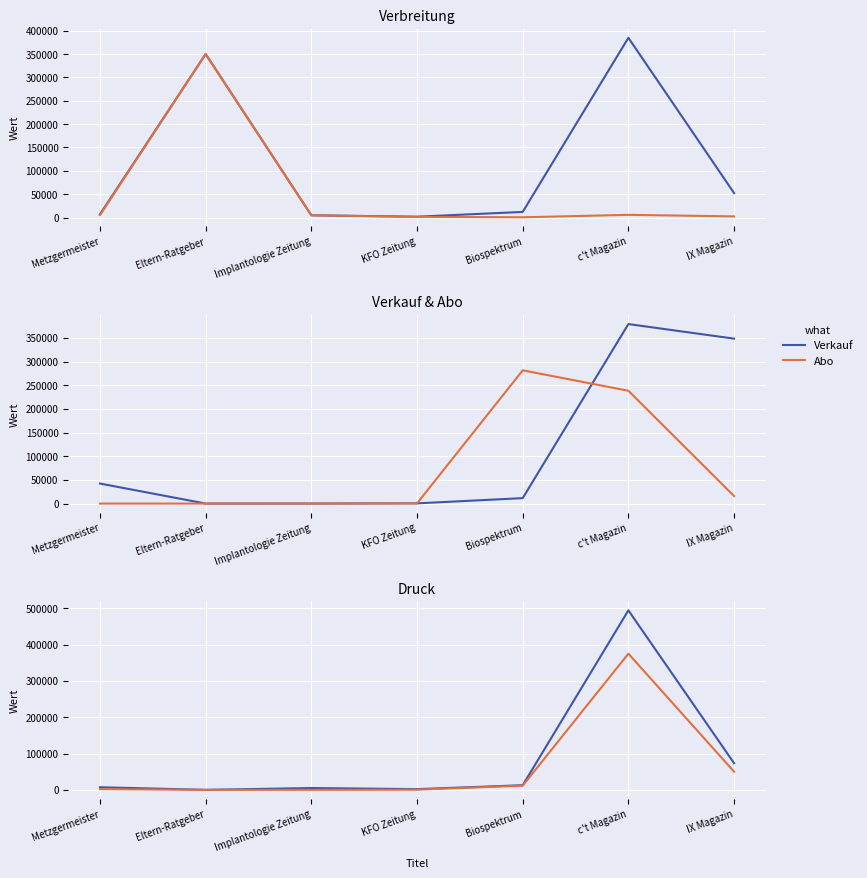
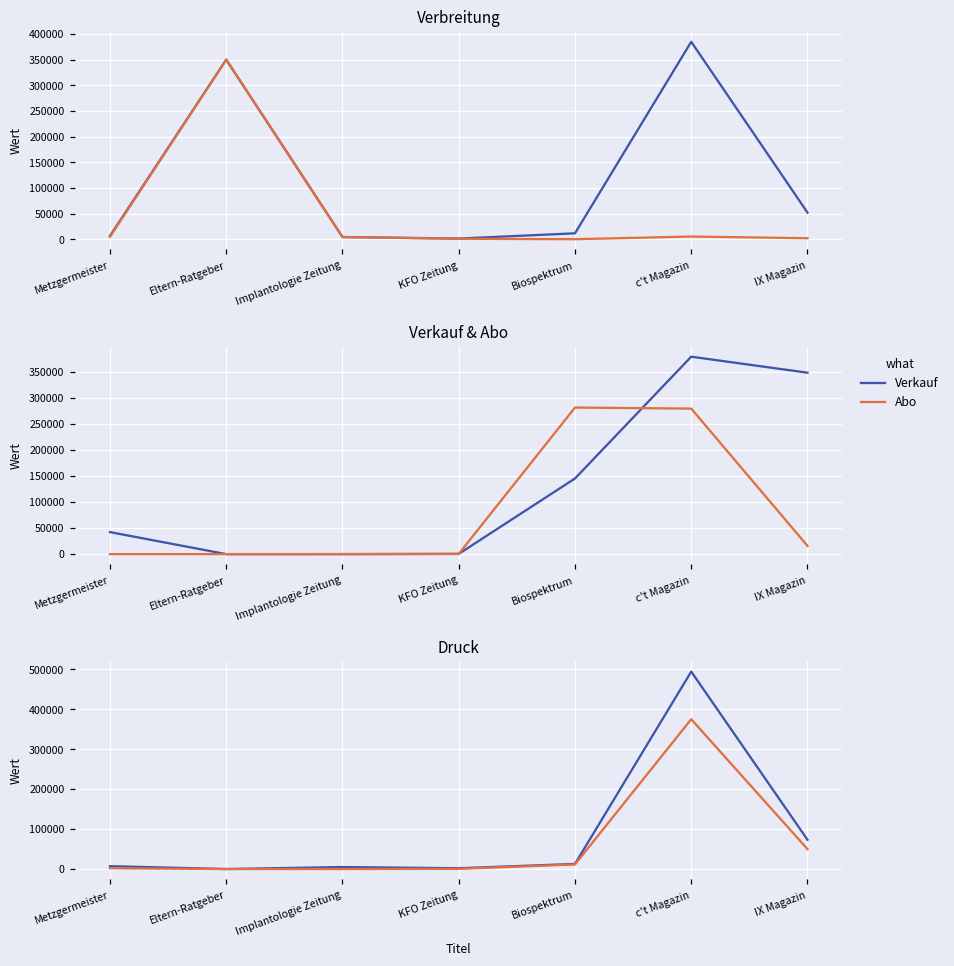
Verkauf & Abo, Verkauf, Biospektrum: 10000 -> 150000
Verkauf & Abo, Abo, c't Magazin: 240000 -> 280000
